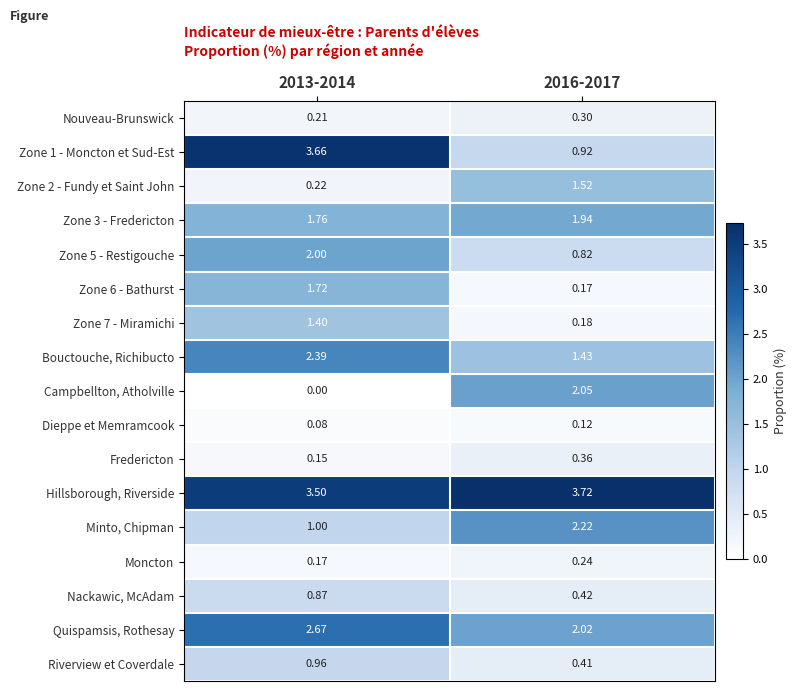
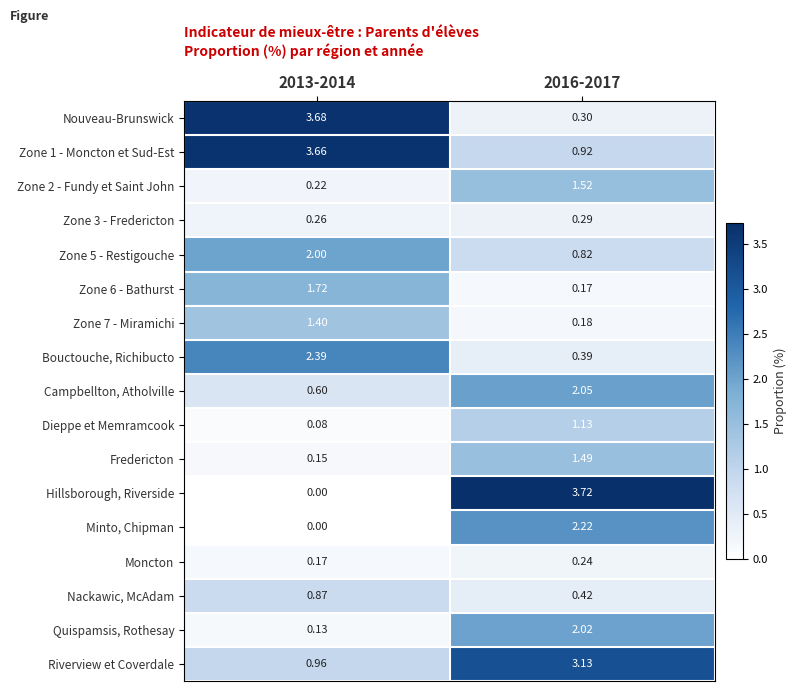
Nouveau-Brunswick, 2013-2014: 0.21 -> 3.68
Zone 3 - Fredericton, 2013-2014: 1.76 -> 0.26
Zone 3 - Fredericton, 2016-2017: 1.94 -> 0.29
Bouctouche, Richibucto, 2016-2017: 1.43 -> 0.39
Campbellton, Atholville, 2013-2014: 0.00 -> 0.60
Dieppe et Memramcook, 2016-2017: 0.12 -> 1.13
Fredericton, 2016-2017: 0.36 -> 1.49
Hillsborough, Riverside, 2013-2014: 3.50 -> 0.00
Minto, Chipman, 2013-2014: 1.00 -> 0.00
Quispamsis, Rothesay, 2013-2014: 2.67 -> 0.13
Riverview et Coverdale, 2016-2017: 0.41 -> 3.13
